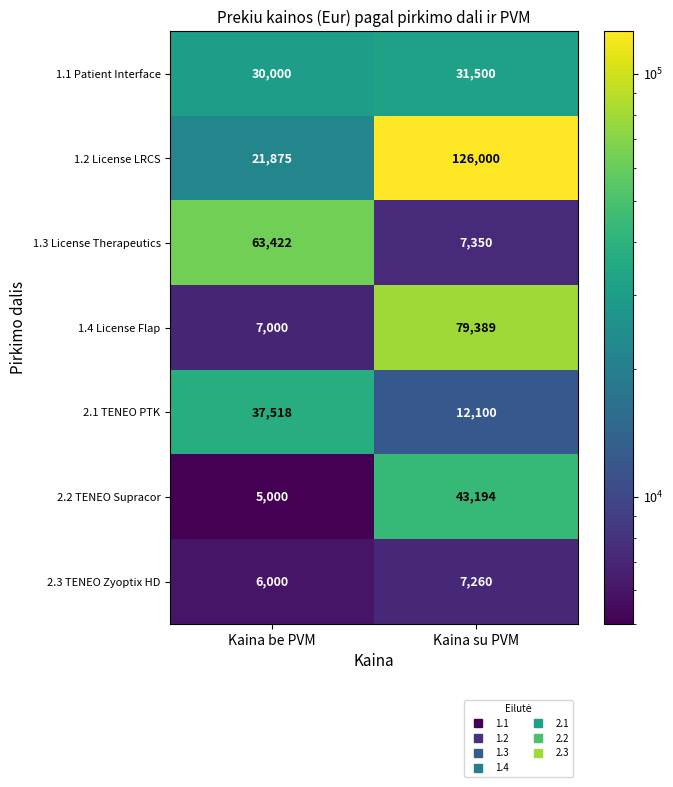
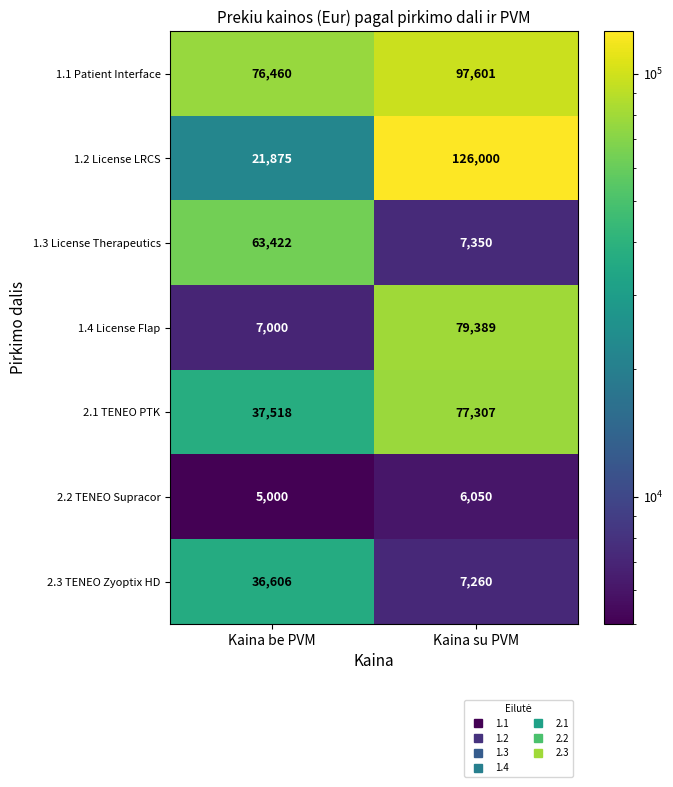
1.1 Patient Interface, Kaina be PVM: 30,000 -> 76,460
1.1 Patient Interface, Kaina su PVM: 31,500 -> 97,601
2.1 TENEO PTK, Kaina su PVM: 12,100 -> 77,307
2.2 TENEO Supracor, Kaina su PVM: 43,194 -> 6,050
2.3 TENEO Zyoptix HD, Kaina be PVM: 6,000 -> 36,606
